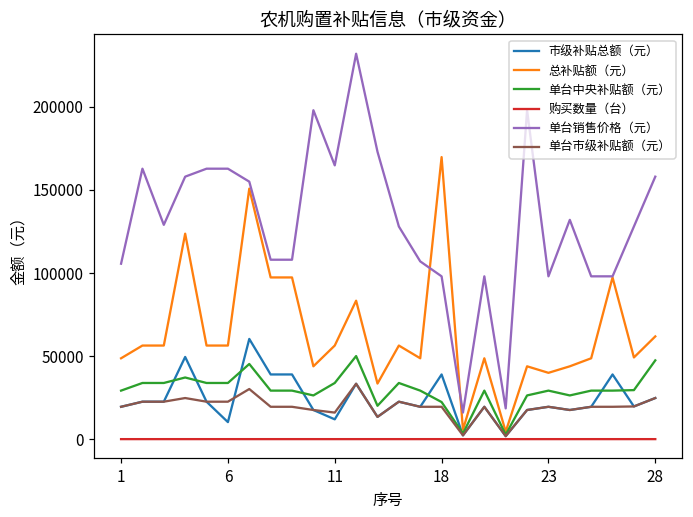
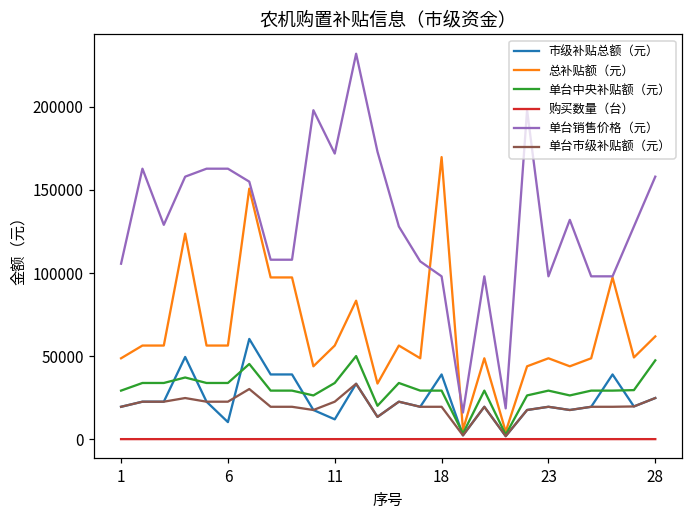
单台销售价格（元）, 11: 165000 -> 172000
单台市级补贴额（元）, 11: 16000 -> 23000
单台中央补贴额（元）, 18: 22000 -> 29000
总补贴额（元）, 23: 40000 -> 49000
